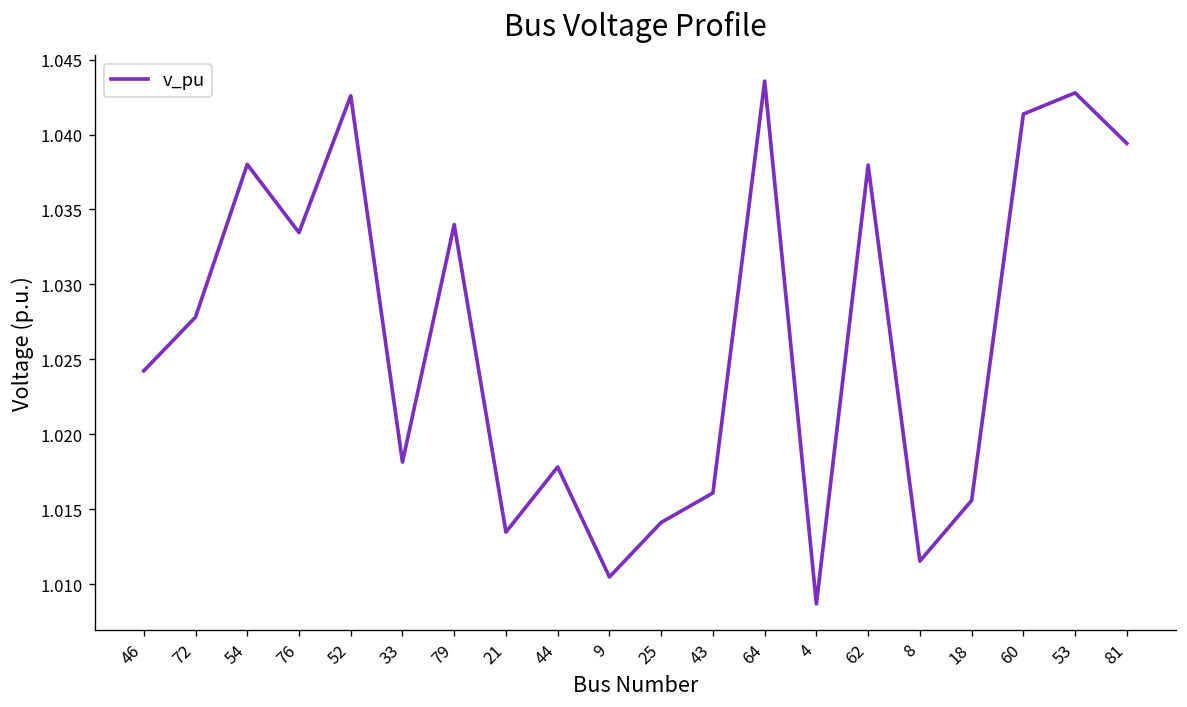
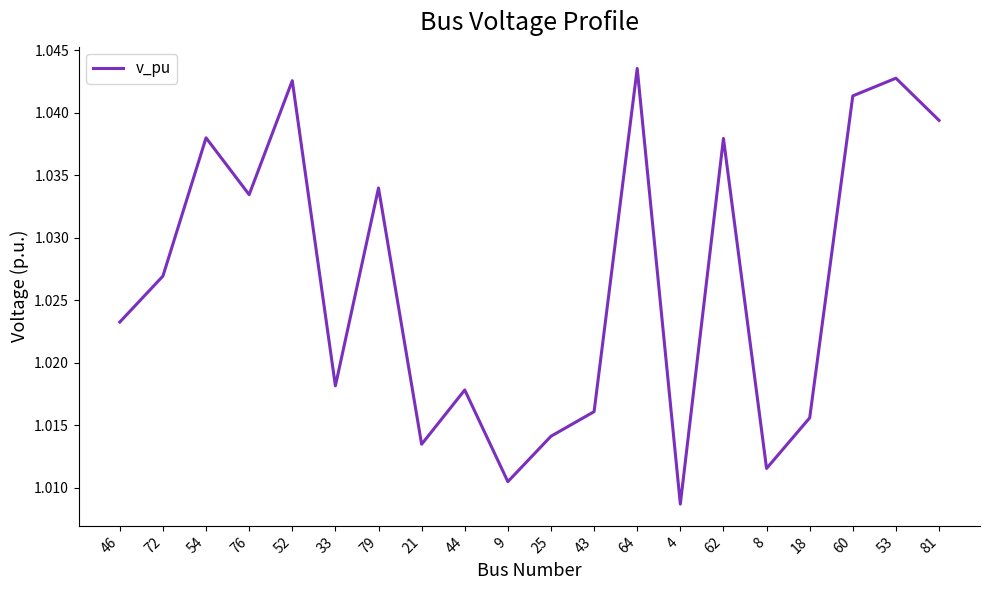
46: 1.0242 -> 1.0233
72: 1.0278 -> 1.0269
